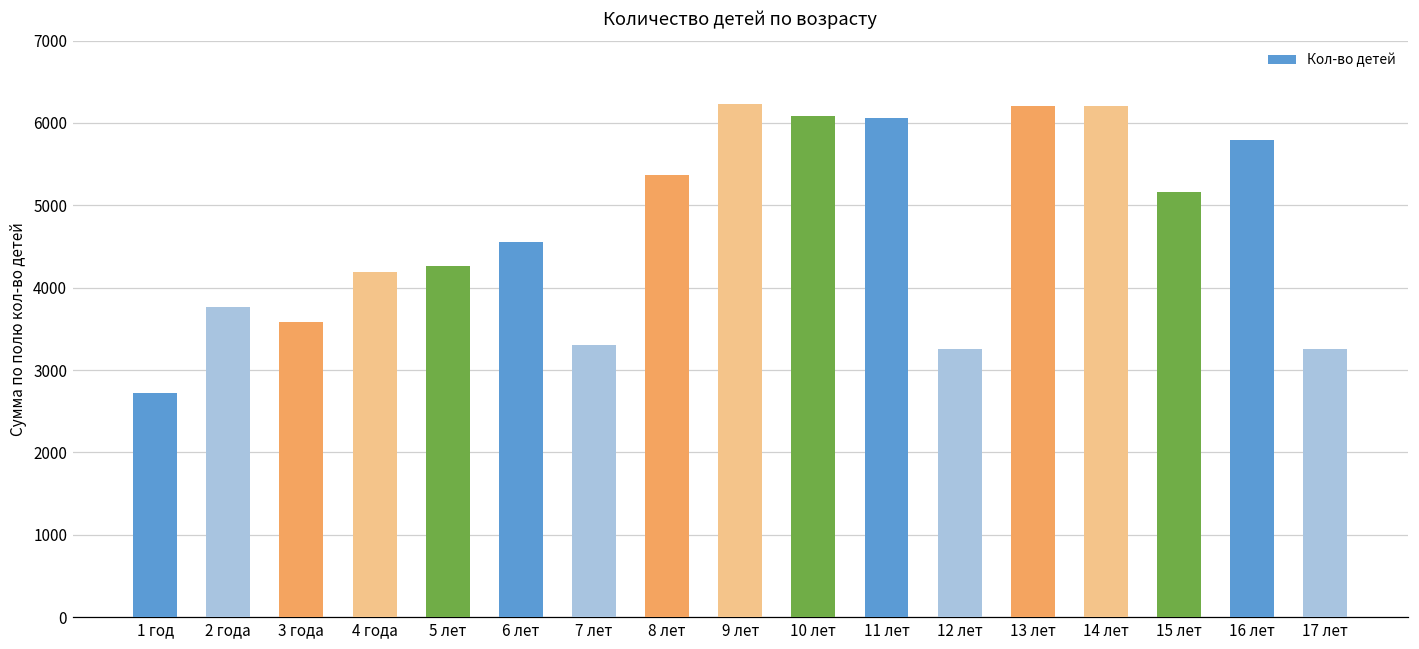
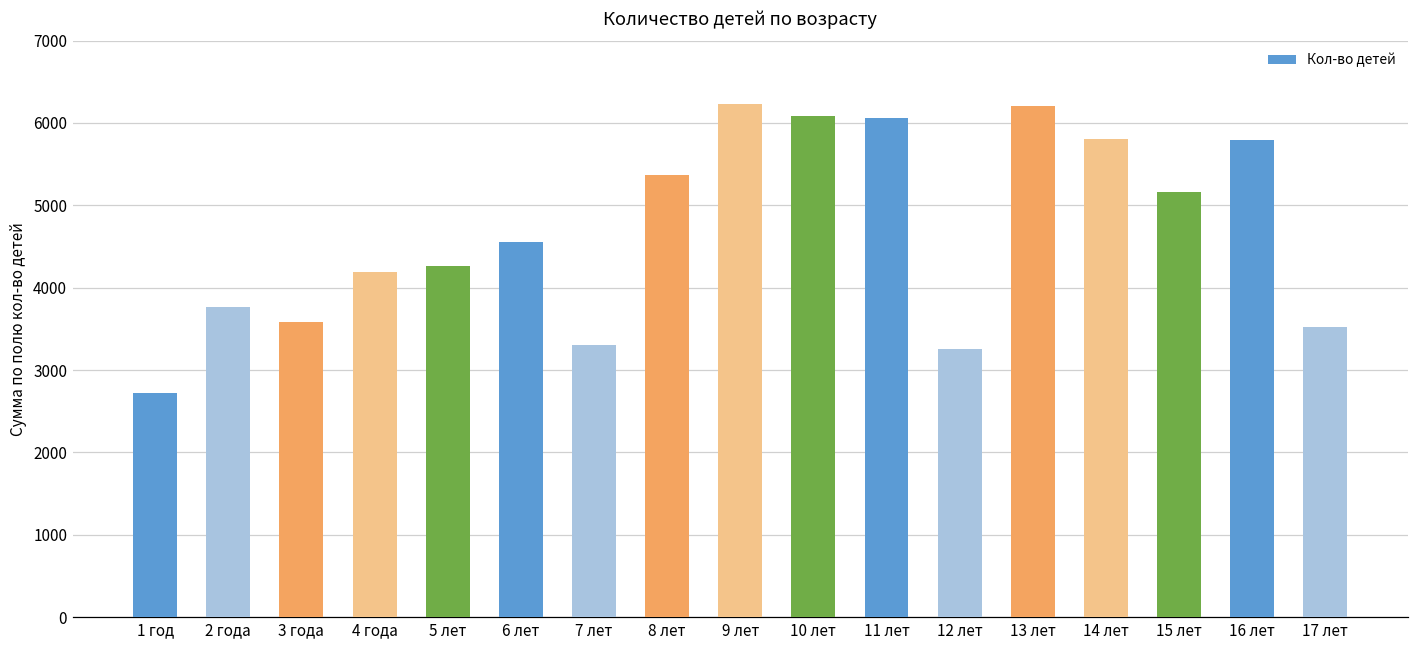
14 лет: 6200 -> 5800
17 лет: 3300 -> 3500
